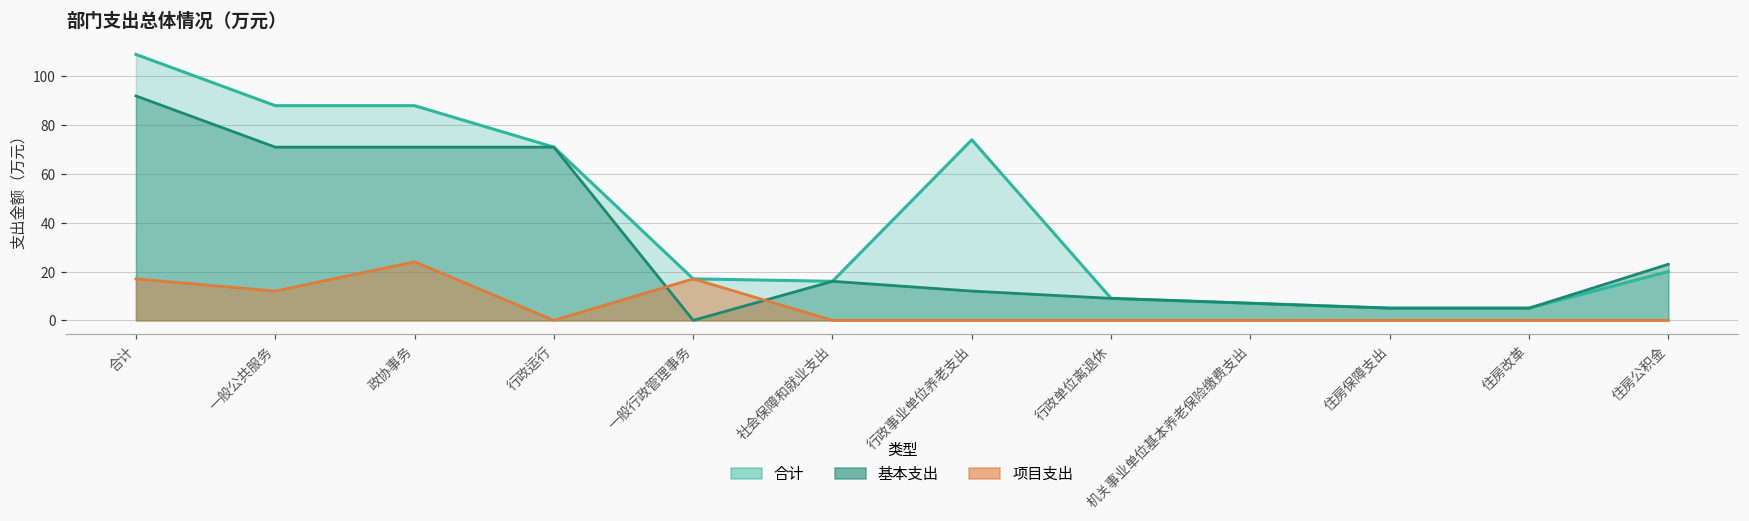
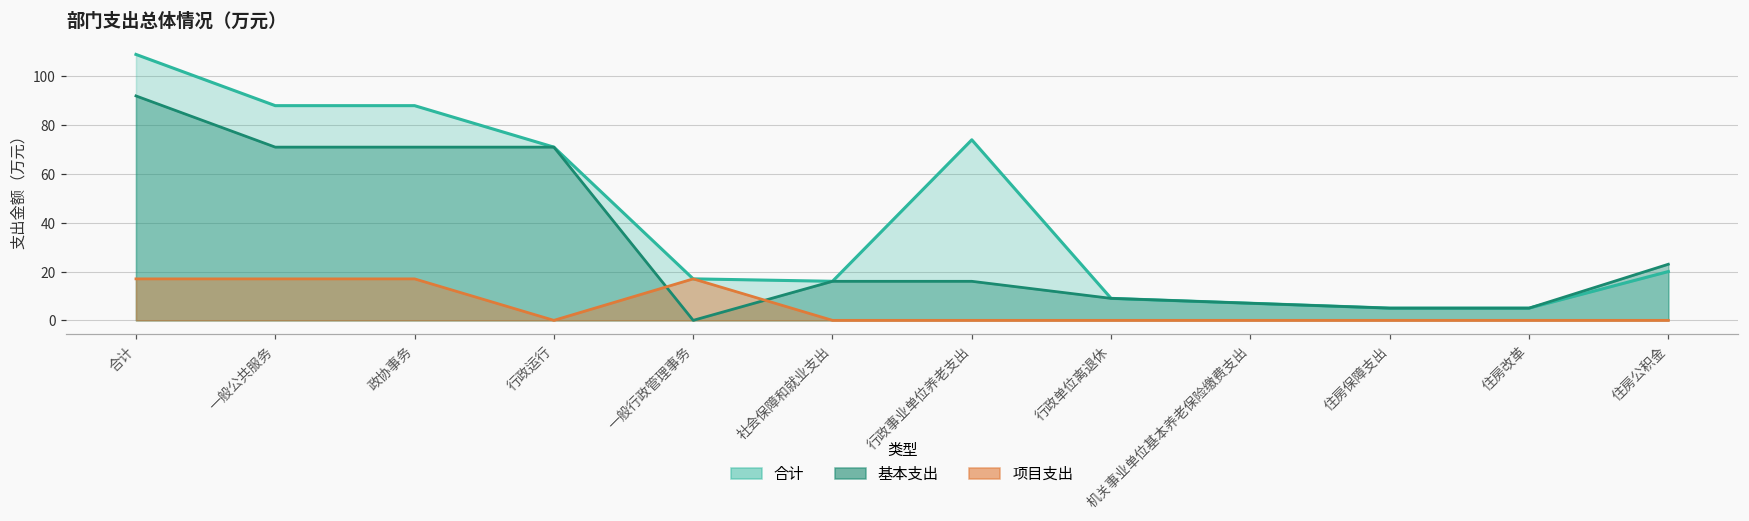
项目支出, 一般公共服务: 12 -> 17
项目支出, 政协事务: 24 -> 17
基本支出, 行政事业单位养老支出: 12 -> 16
